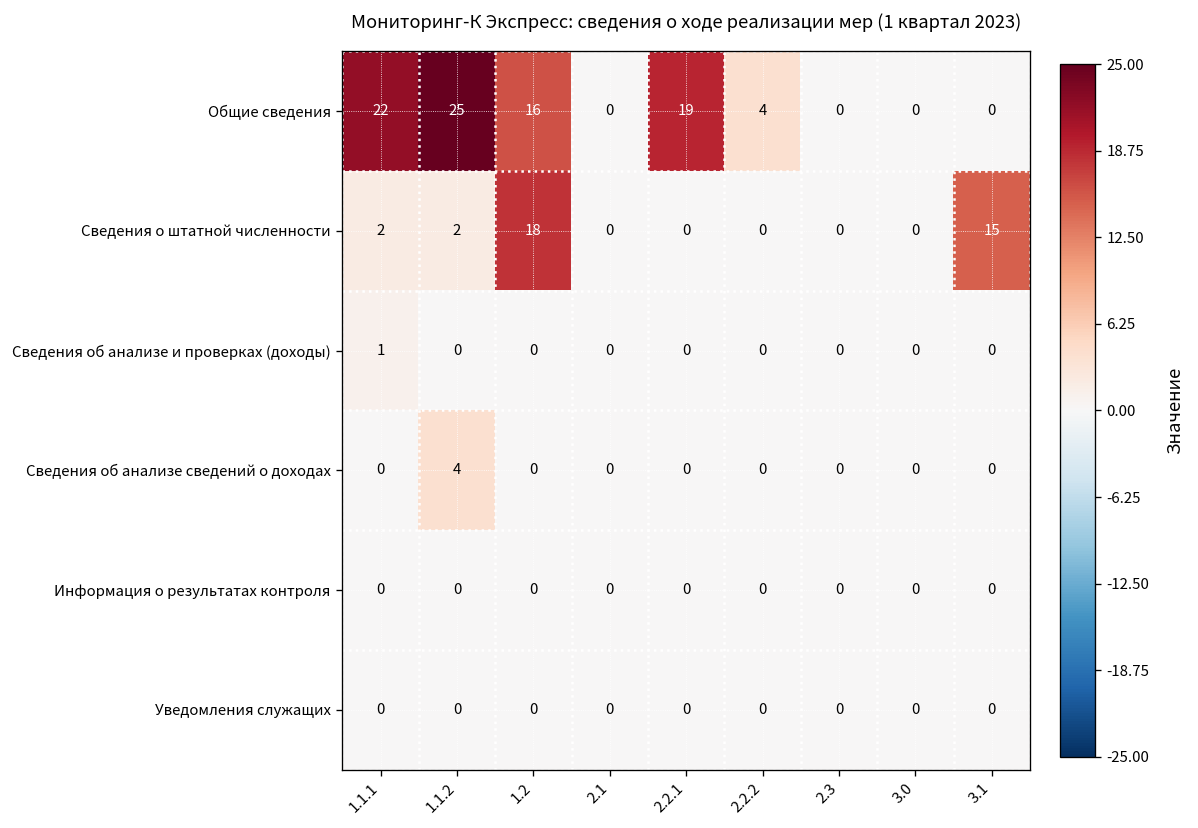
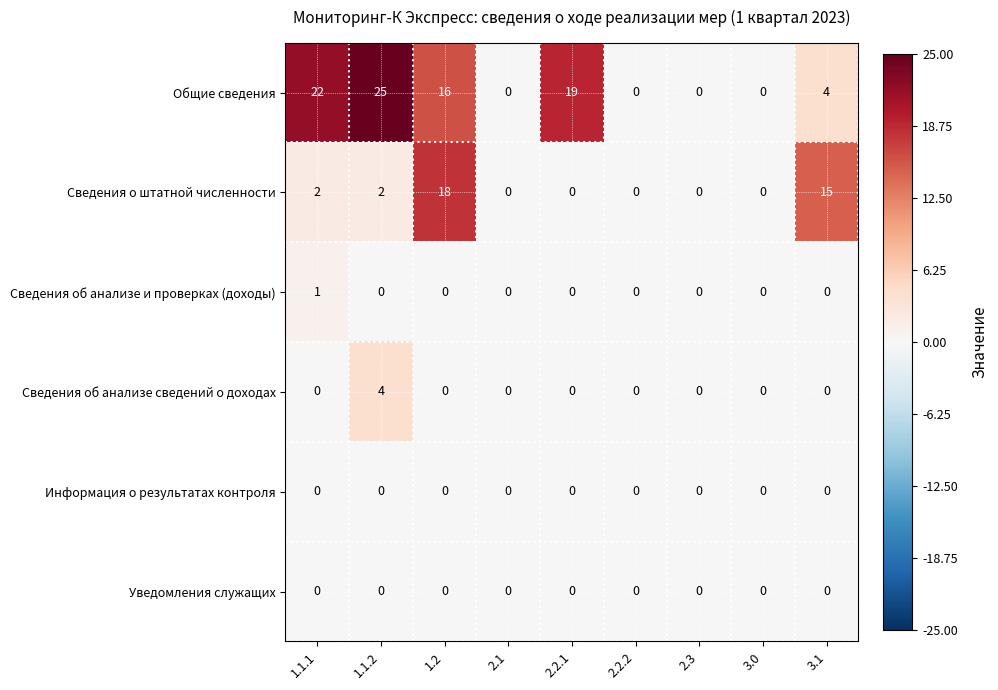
Общие сведения, 2.2.2: 4 -> 0
Общие сведения, 3.1: 0 -> 4
